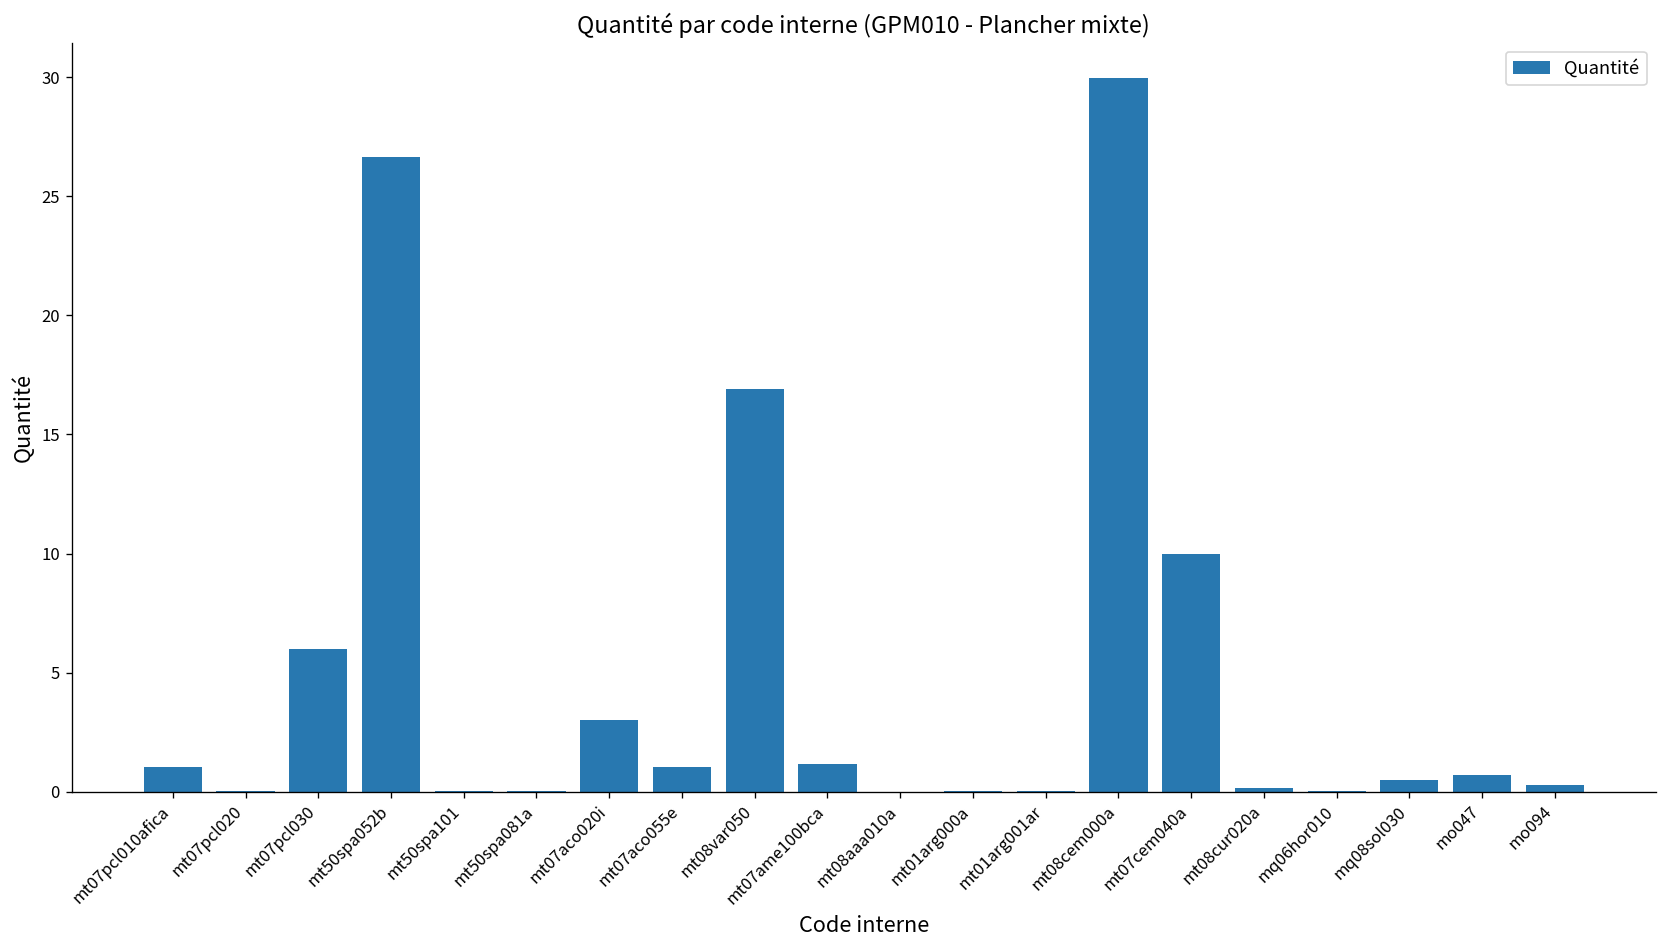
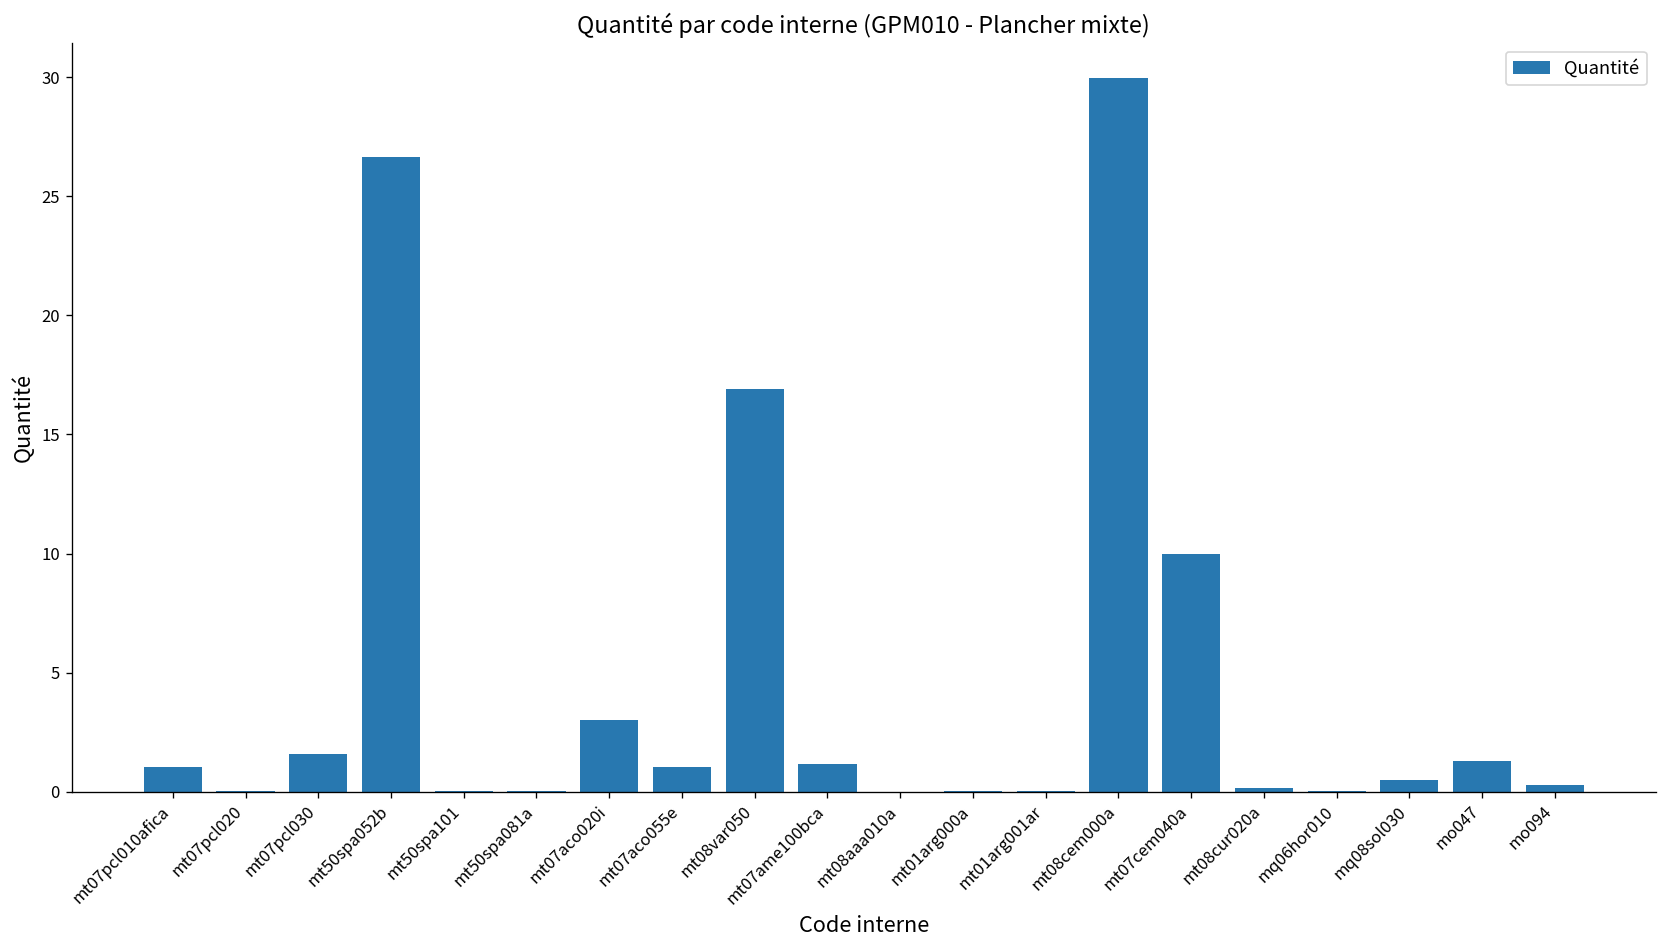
mt07pcl030: 6.0 -> 1.6
mo047: 0.7 -> 1.3
